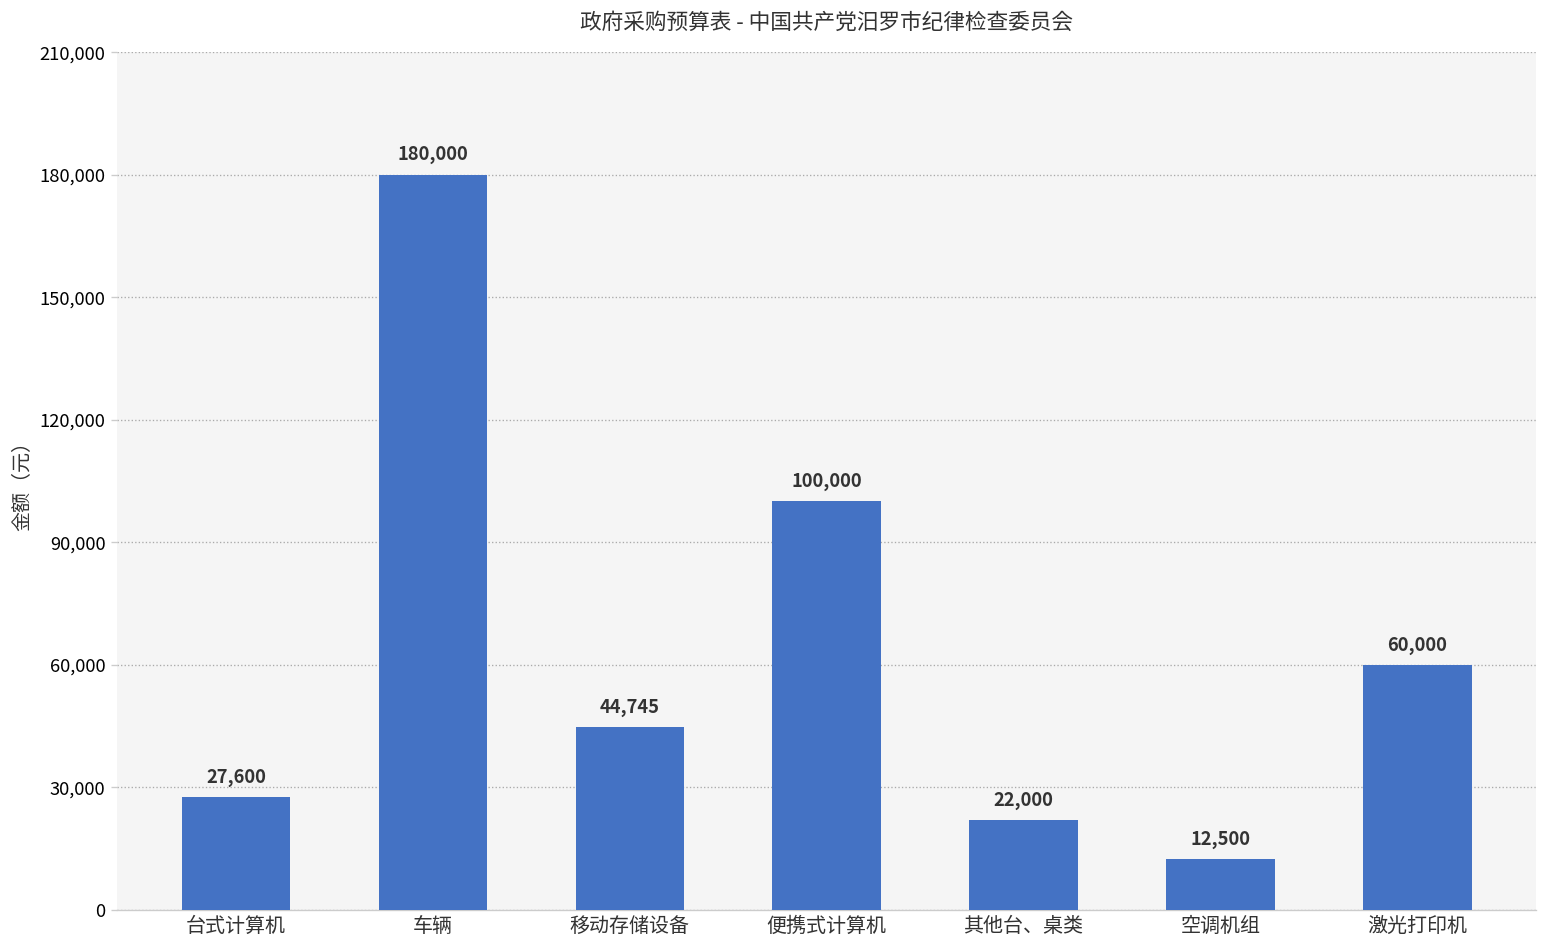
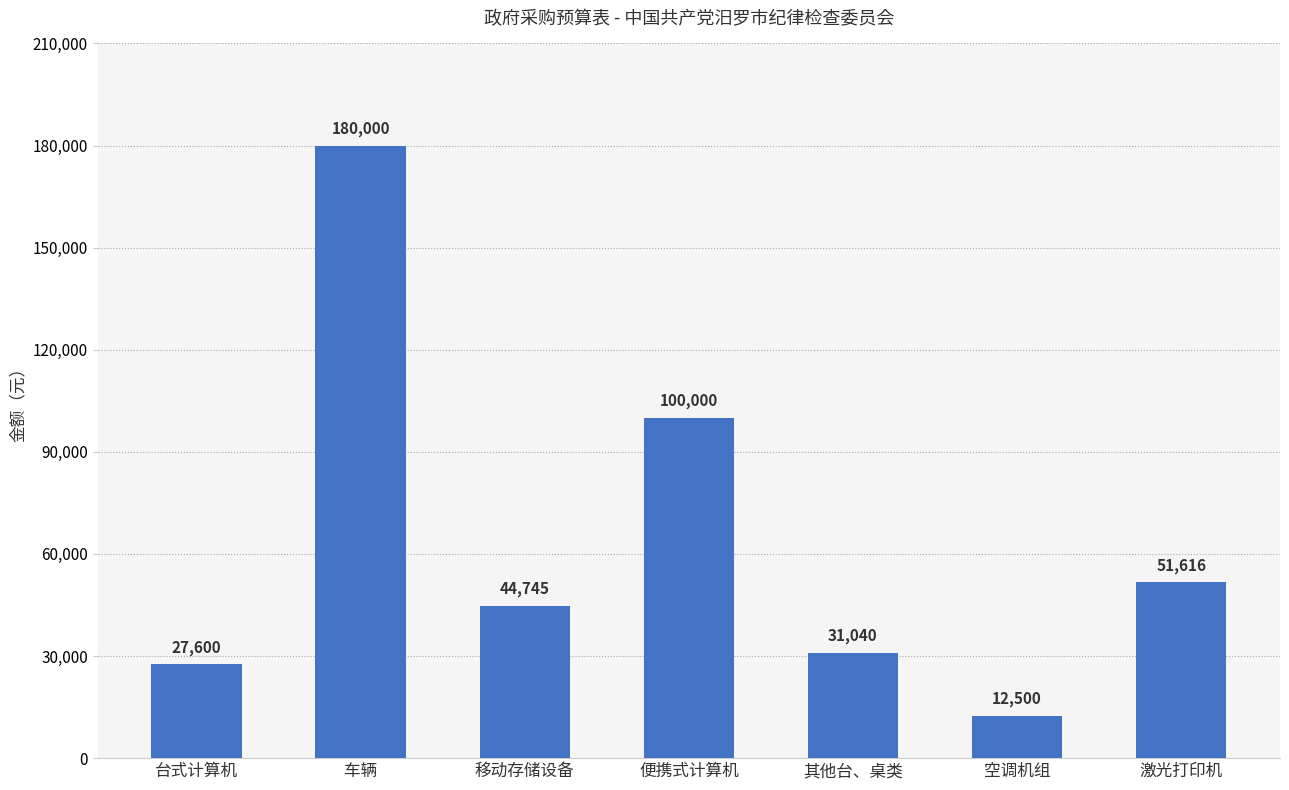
其他台、桌类: 22,000 -> 31,040
激光打印机: 60,000 -> 51,616
